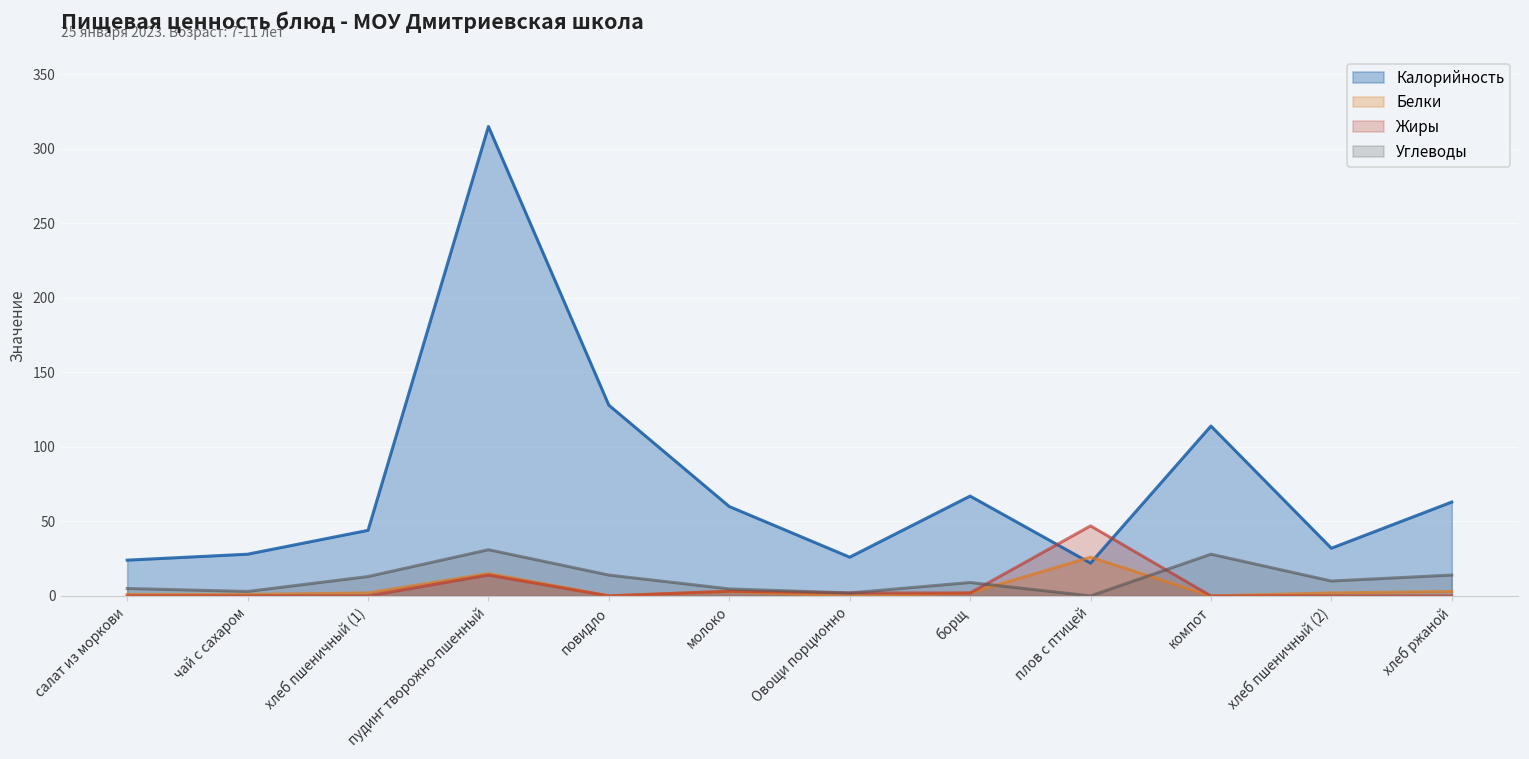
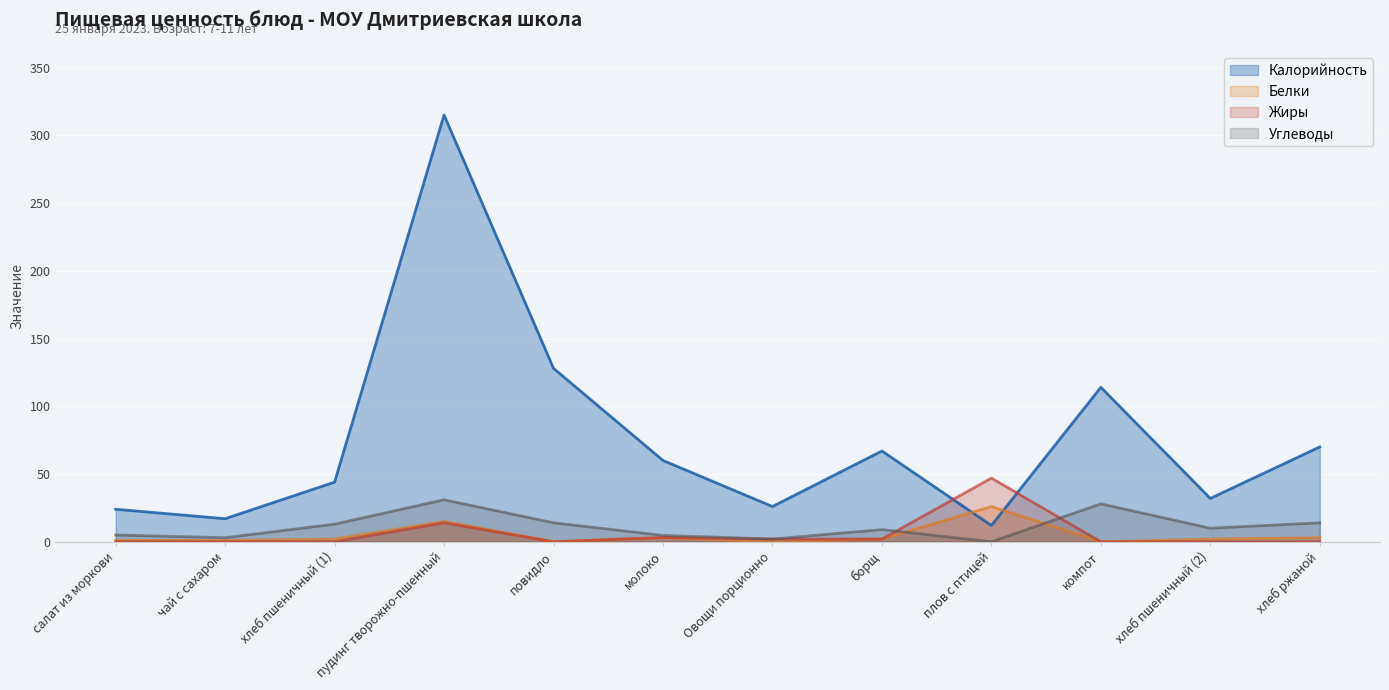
Калорийность, чай с сахаром: 28 -> 17
Калорийность, плов с птицей: 22 -> 12
Калорийность, хлеб ржаной: 63 -> 70
